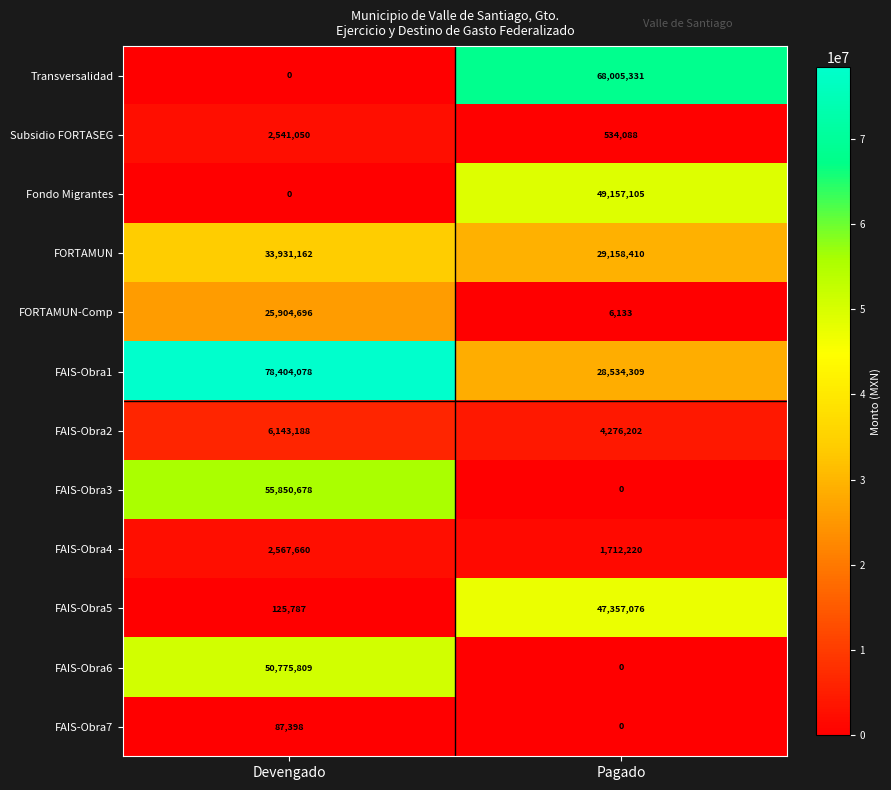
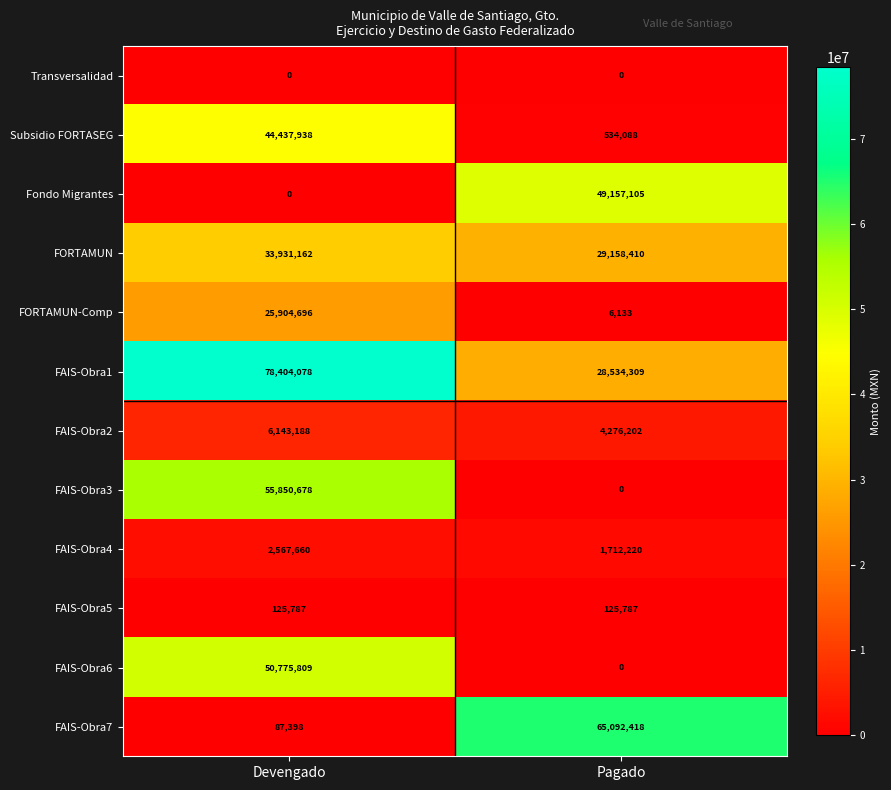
Transversalidad, Pagado: 68,005,331 -> 0
Subsidio FORTASEG, Devengado: 2,541,050 -> 44,437,938
FAIS-Obra5, Pagado: 47,357,076 -> 125,787
FAIS-Obra7, Pagado: 0 -> 65,092,418
